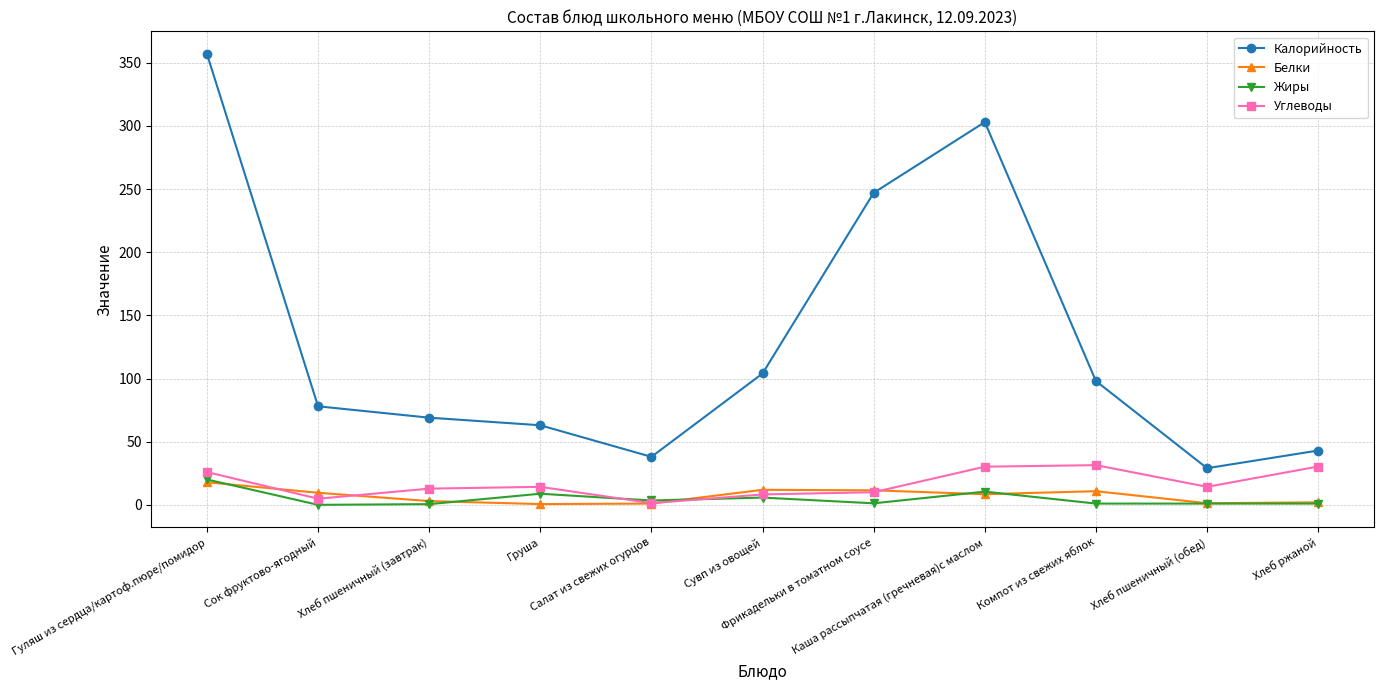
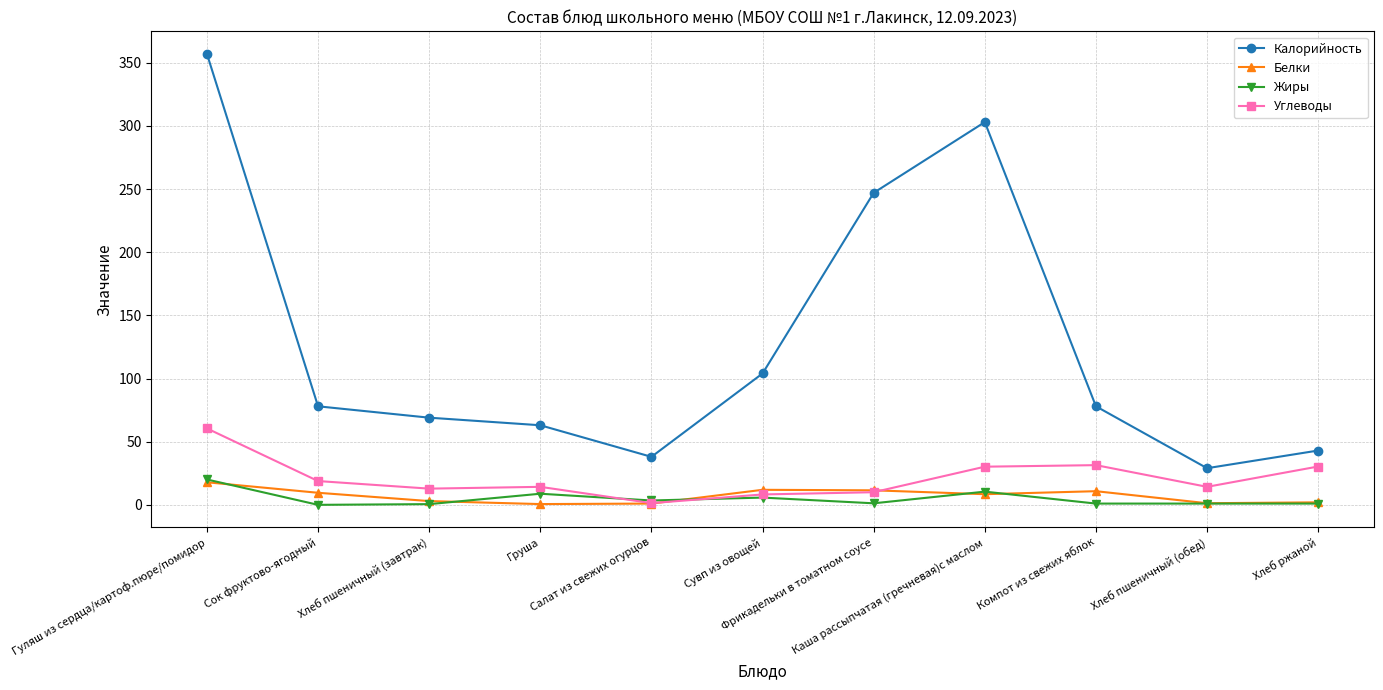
Углеводы, Гуляш из сердца/картоф.пюре/помидор: 26 -> 61
Углеводы, Сок фруктово-ягодный: 5 -> 19
Калорийность, Компот из свежих яблок: 98 -> 78
